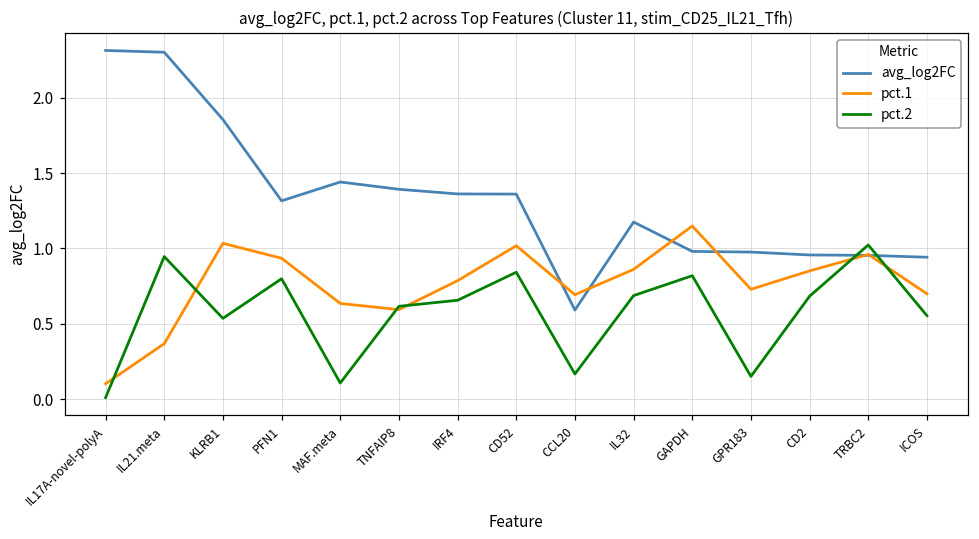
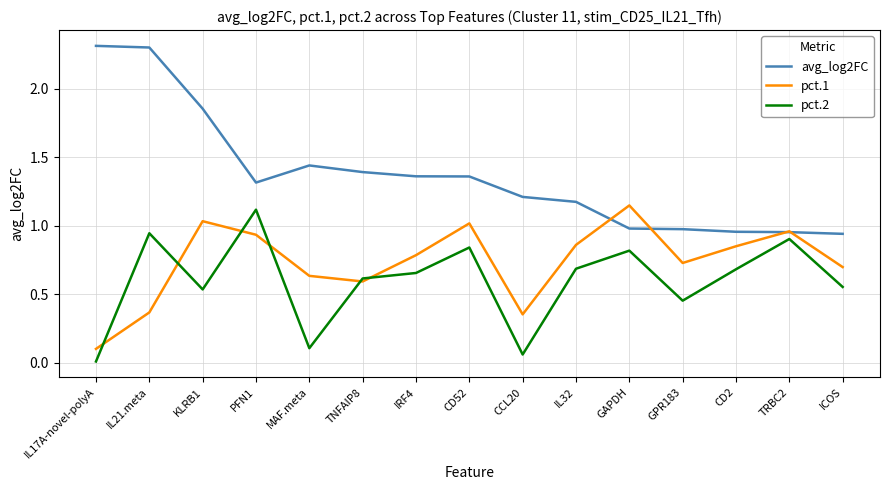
pct.2, PFN1: 0.80 -> 1.12
avg_log2FC, CCL20: 0.59 -> 1.21
pct.1, CCL20: 0.69 -> 0.35
pct.2, CCL20: 0.17 -> 0.06
pct.2, GPR183: 0.15 -> 0.45
pct.2, TRBC2: 1.02 -> 0.90
